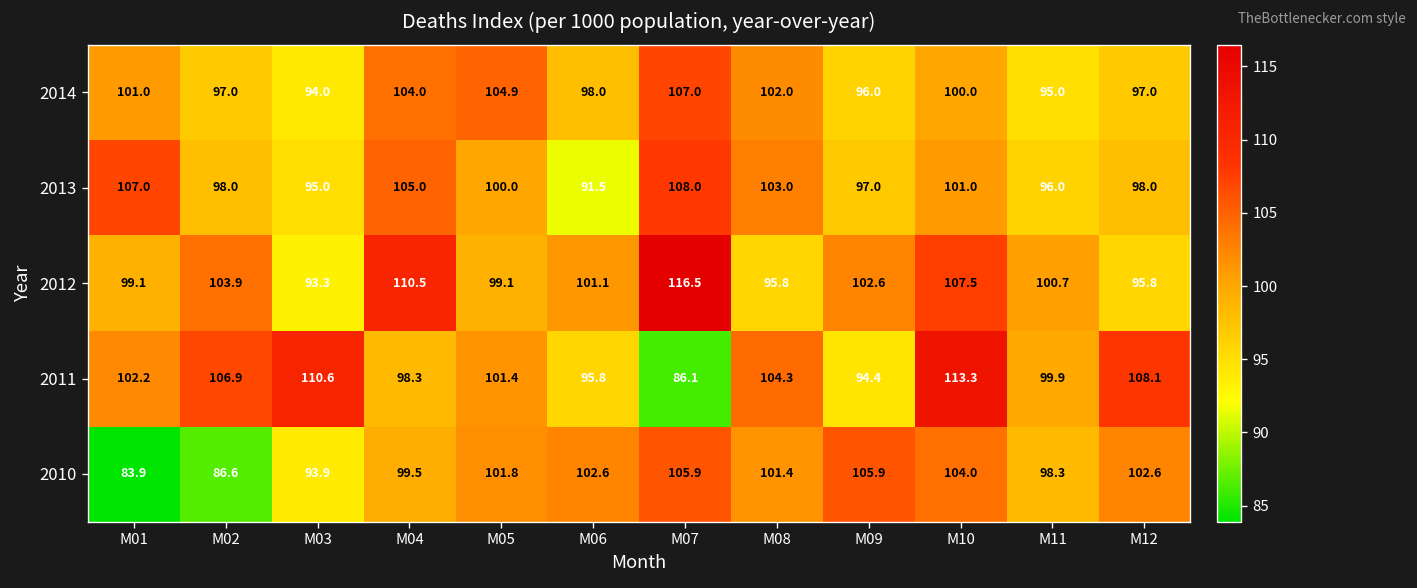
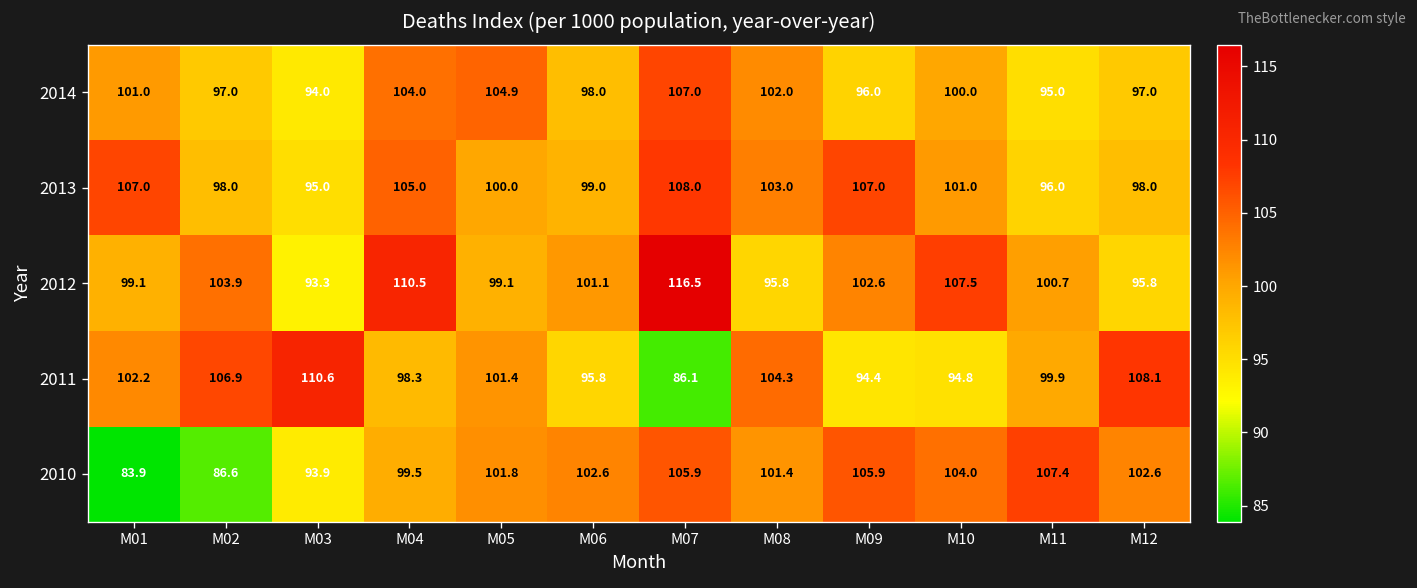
2013, M06: 91.5 -> 99.0
2013, M09: 97.0 -> 107.0
2011, M10: 113.3 -> 94.8
2010, M11: 98.3 -> 107.4
